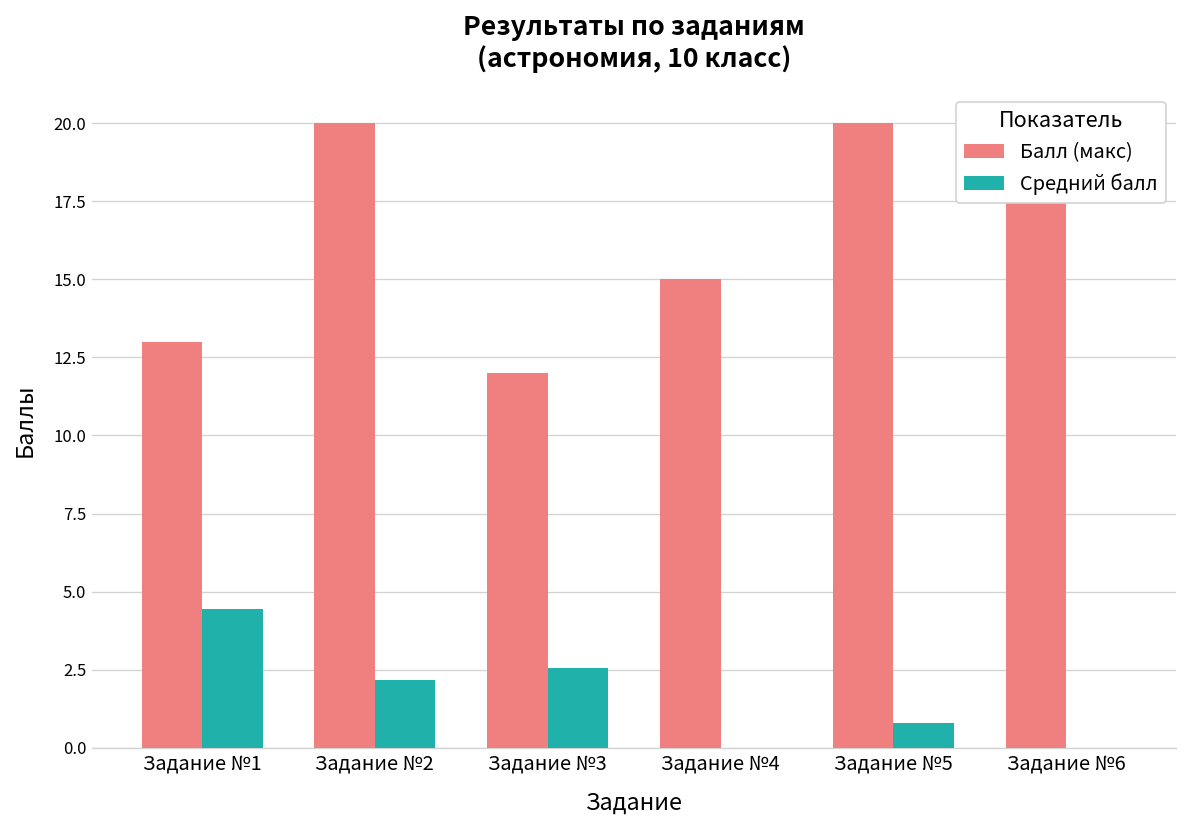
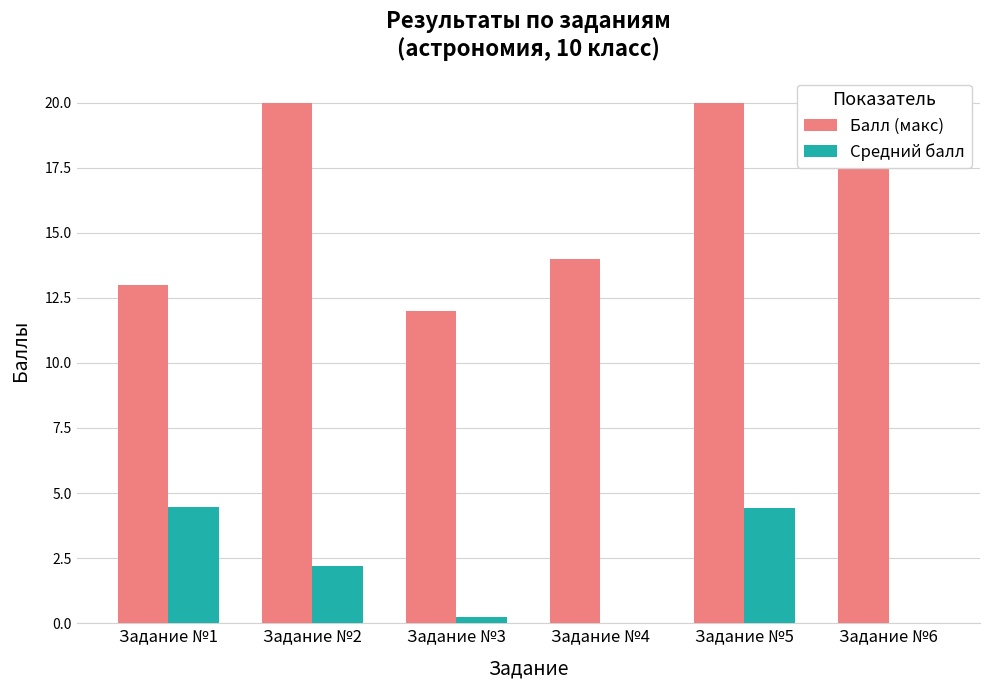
Средний балл, Задание №3: 2.6 -> 0.2
Балл (макс), Задание №4: 15 -> 14
Средний балл, Задание №5: 0.8 -> 4.4
